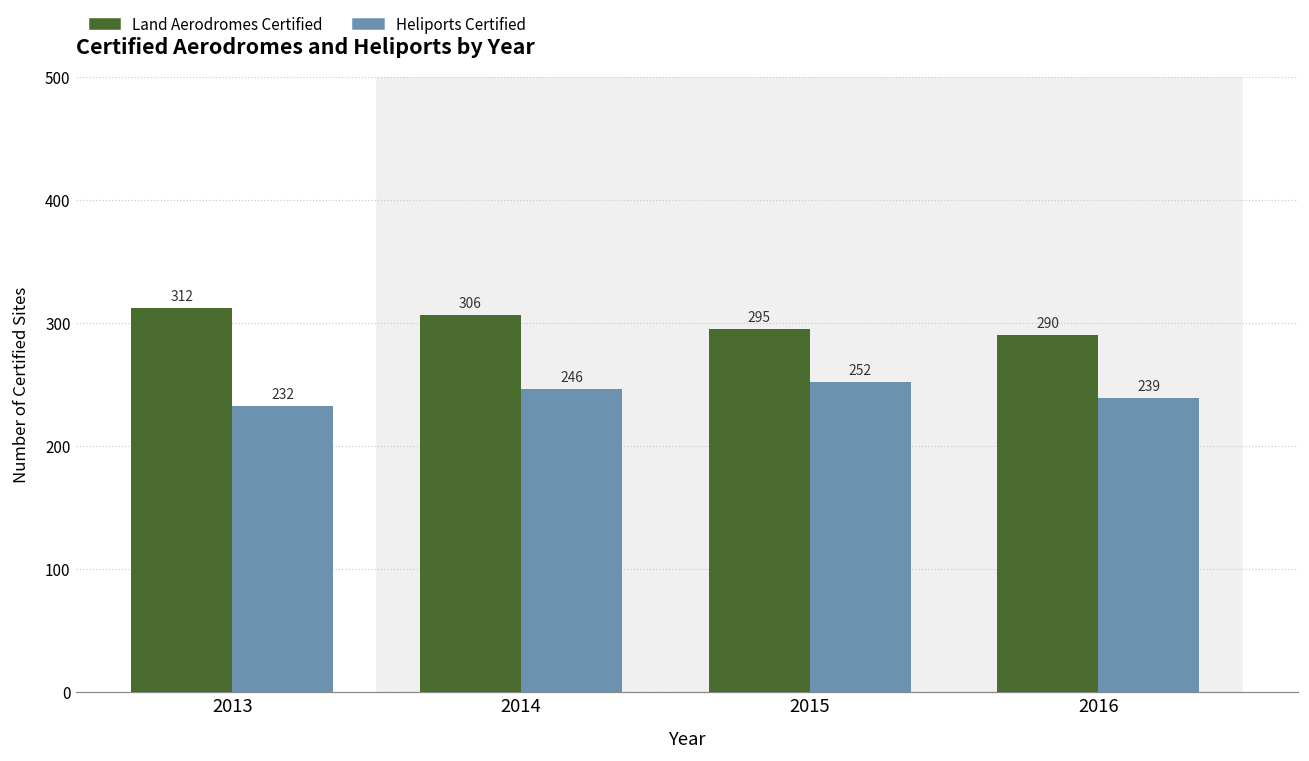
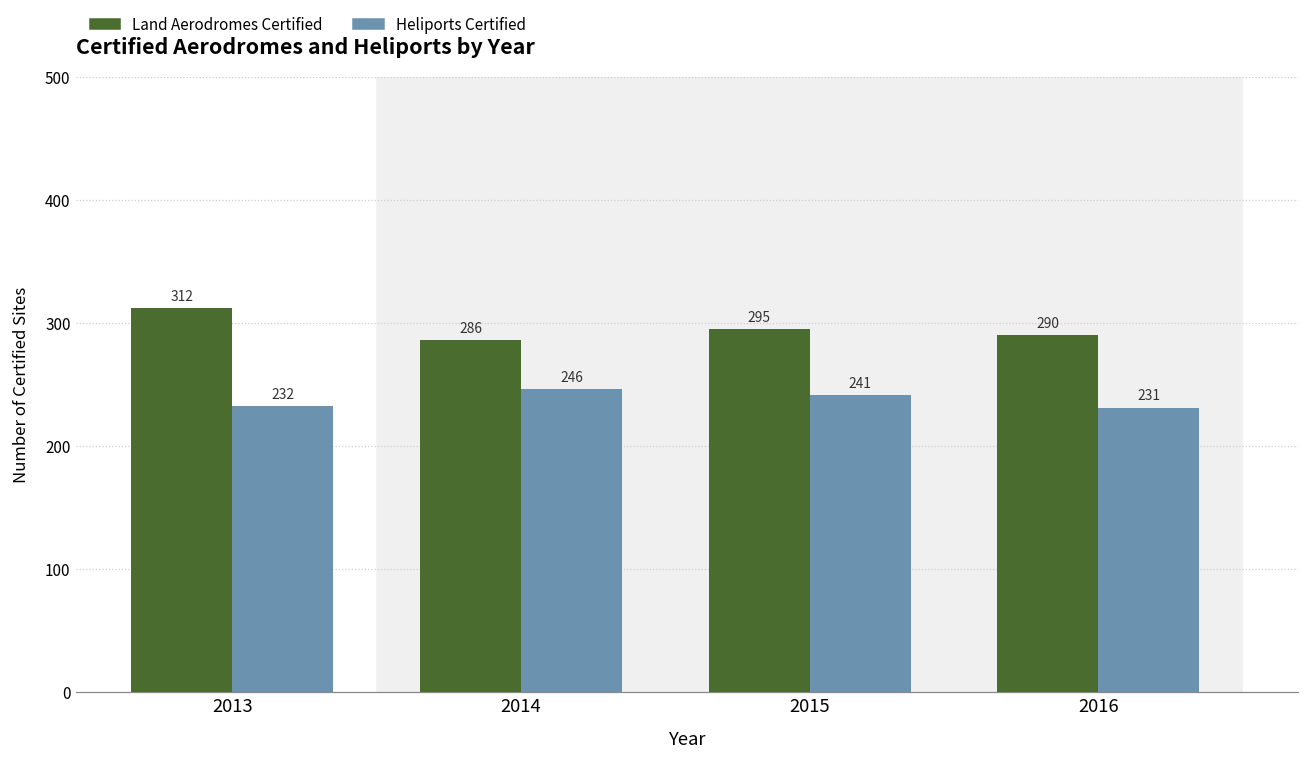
Land Aerodromes Certified, 2014: 306 -> 286
Heliports Certified, 2015: 252 -> 241
Heliports Certified, 2016: 239 -> 231
